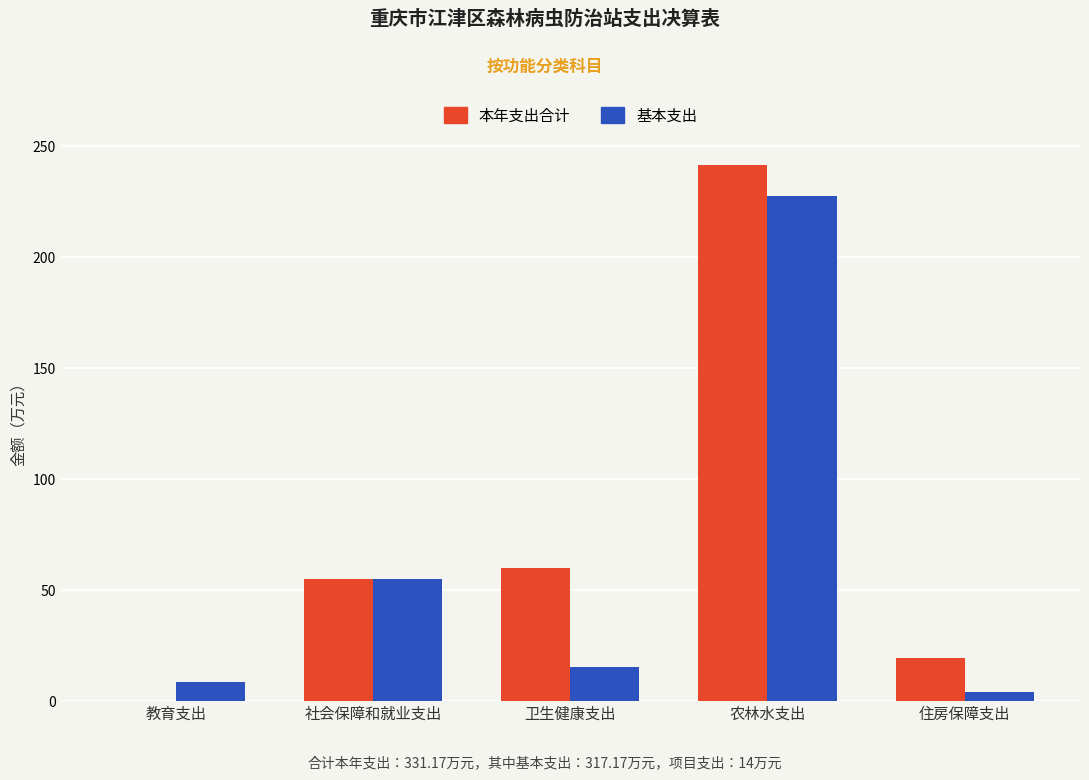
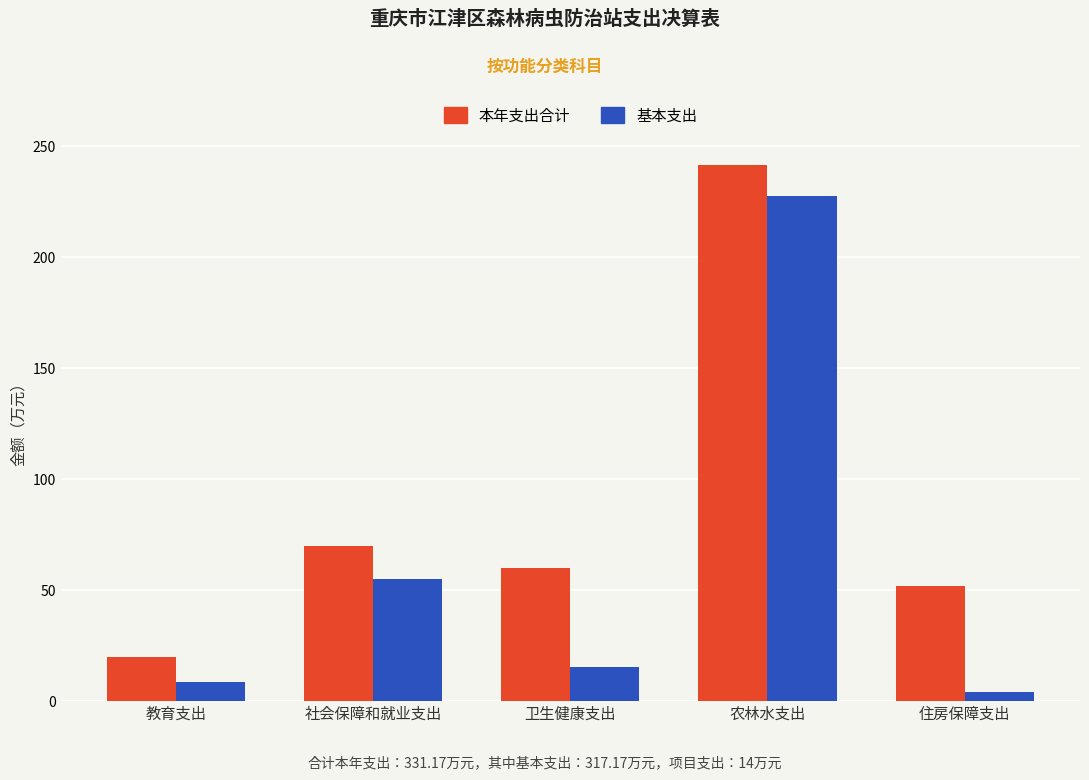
本年支出合计, 教育支出: 0 -> 20
本年支出合计, 社会保障和就业支出: 55 -> 70
本年支出合计, 住房保障支出: 20 -> 52
